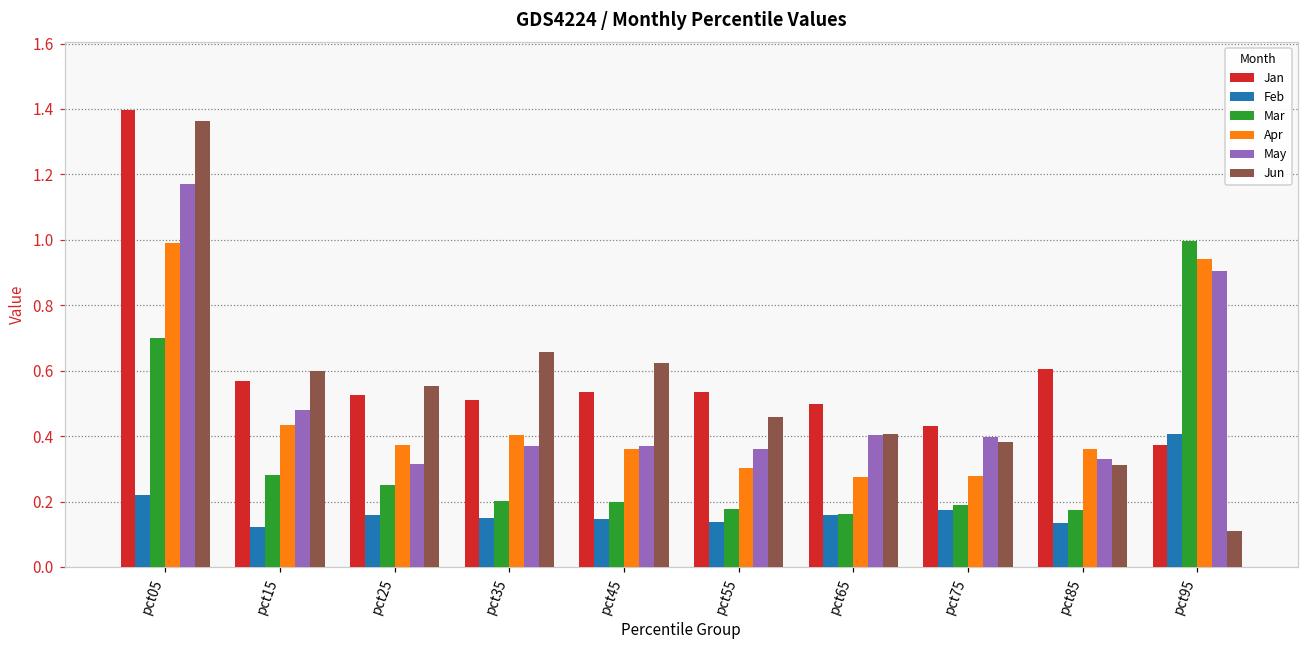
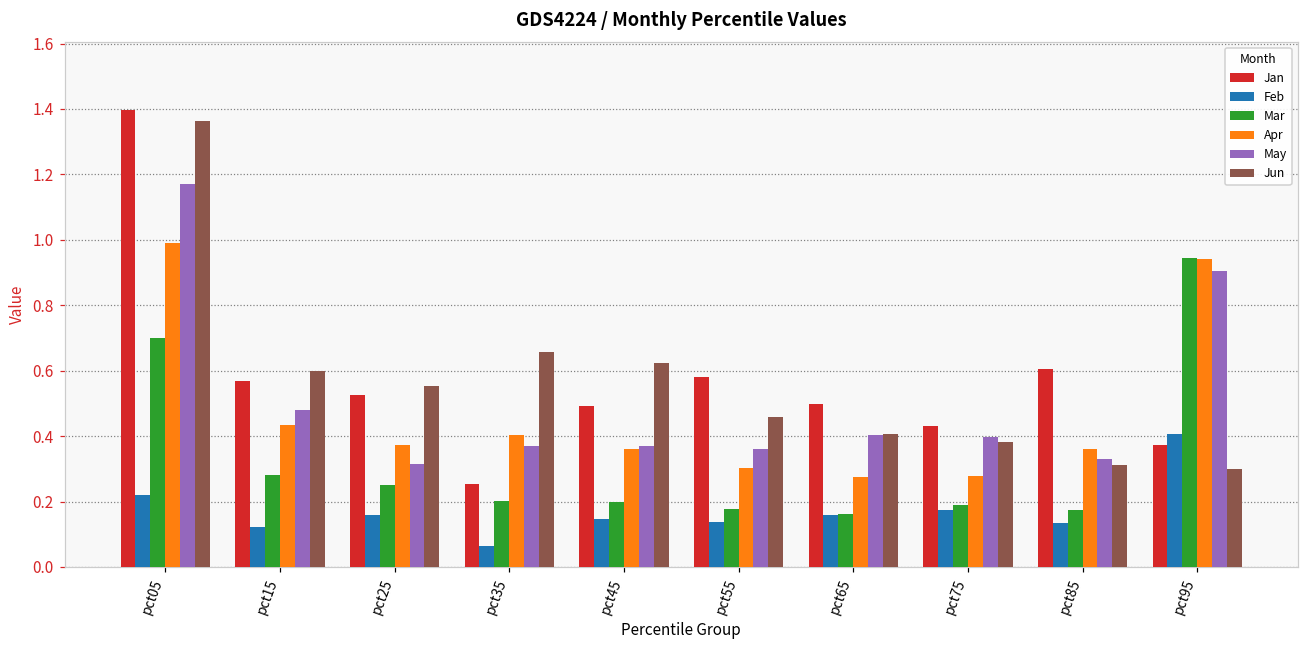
Jan, pct35: 0.51 -> 0.25
Feb, pct35: 0.15 -> 0.07
Jan, pct45: 0.54 -> 0.49
Jan, pct55: 0.53 -> 0.58
Mar, pct95: 1.00 -> 0.95
Jun, pct95: 0.11 -> 0.30
